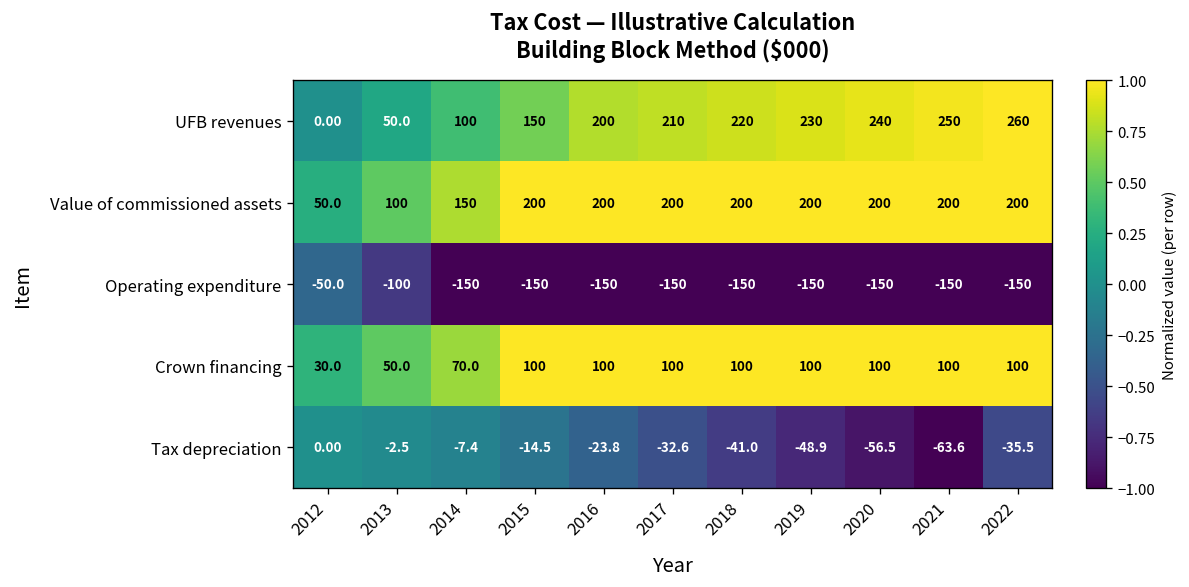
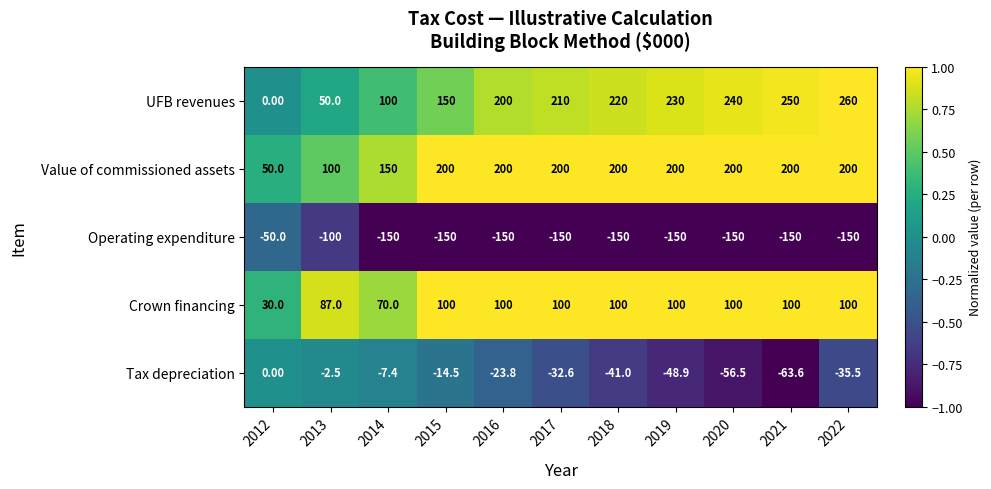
Crown financing, 2013: 50.0 -> 87.0
